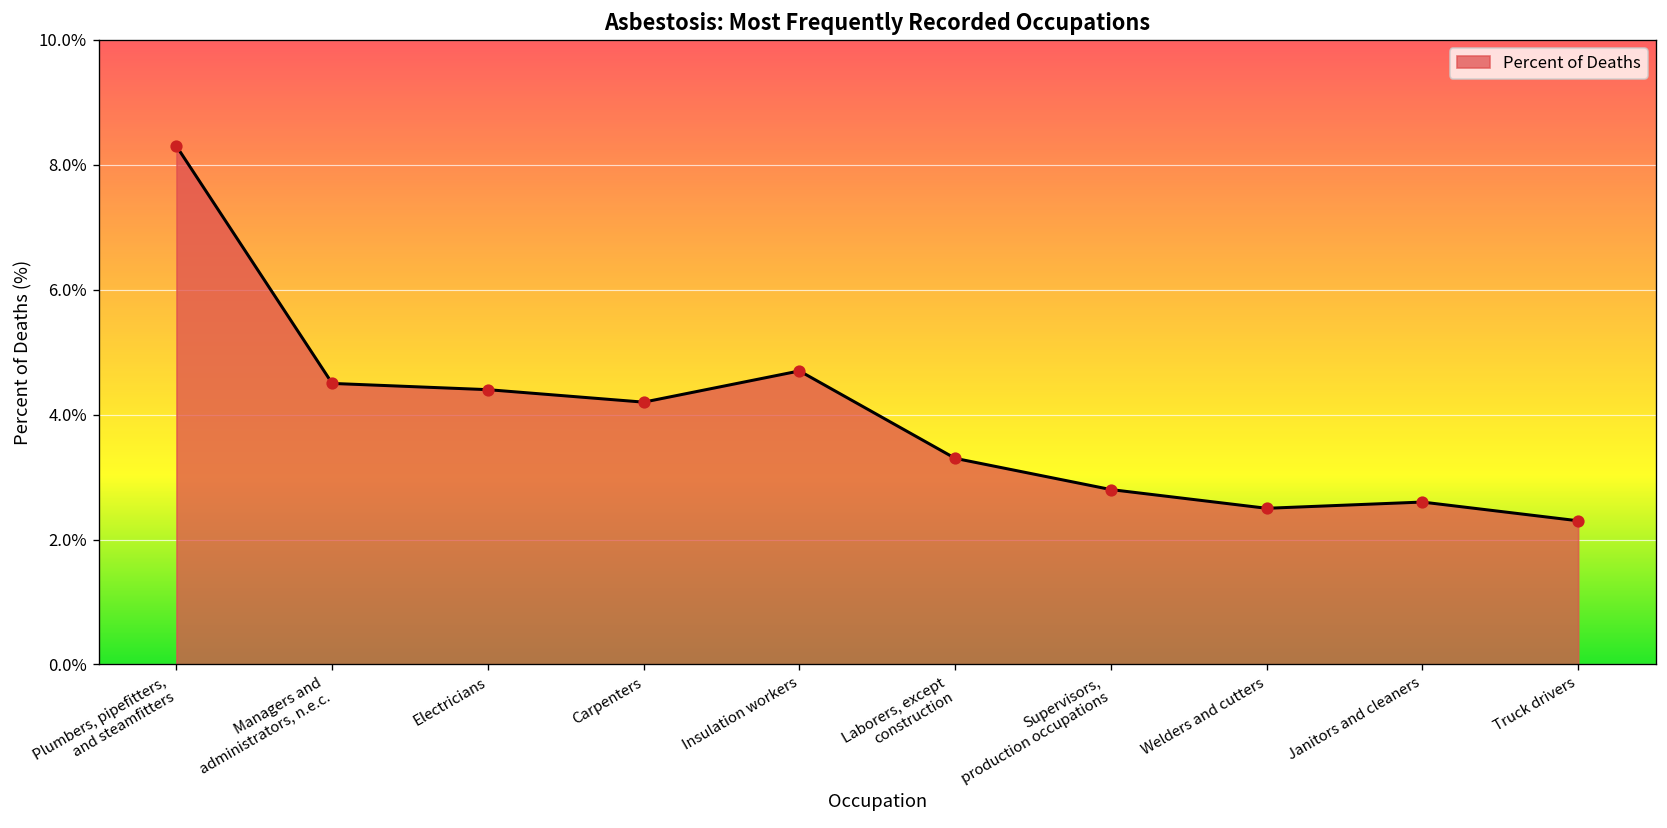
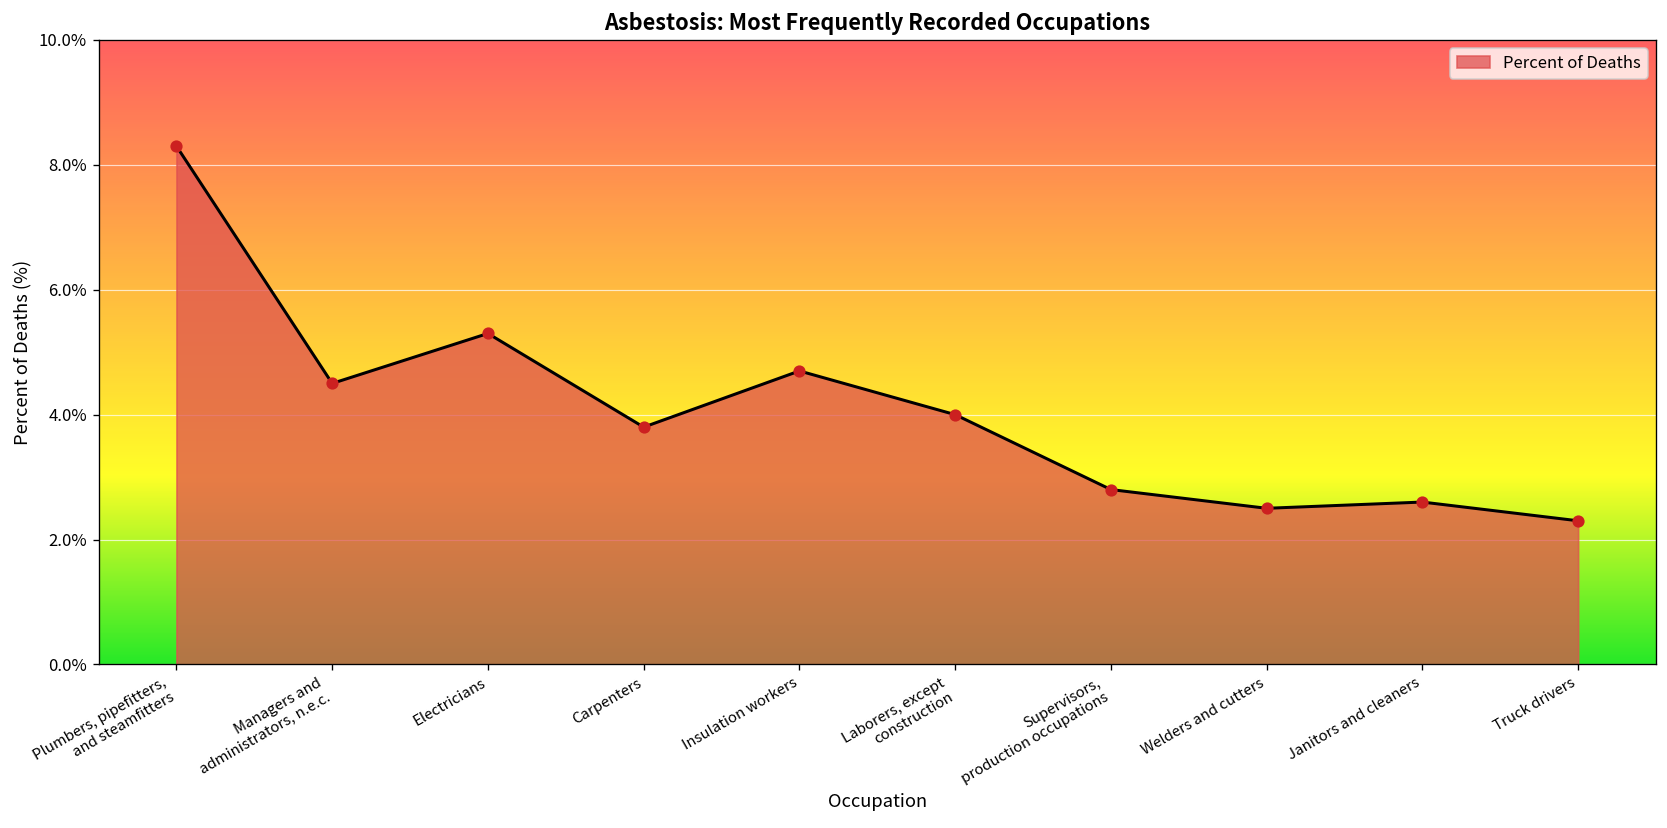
Electricians: 4.4% -> 5.3%
Carpenters: 4.2% -> 3.8%
Laborers, except construction: 3.3% -> 4.0%
